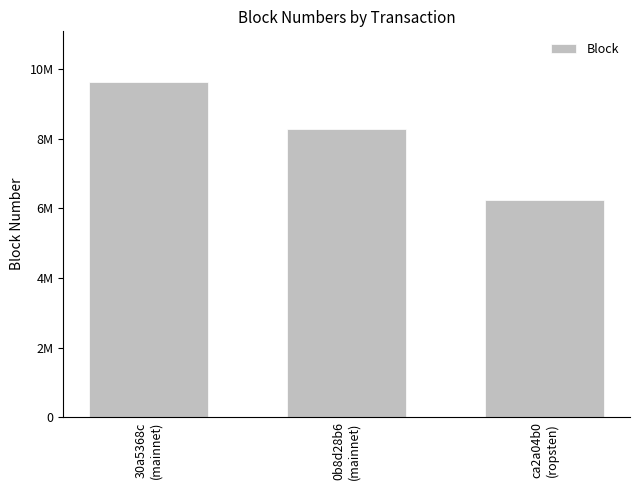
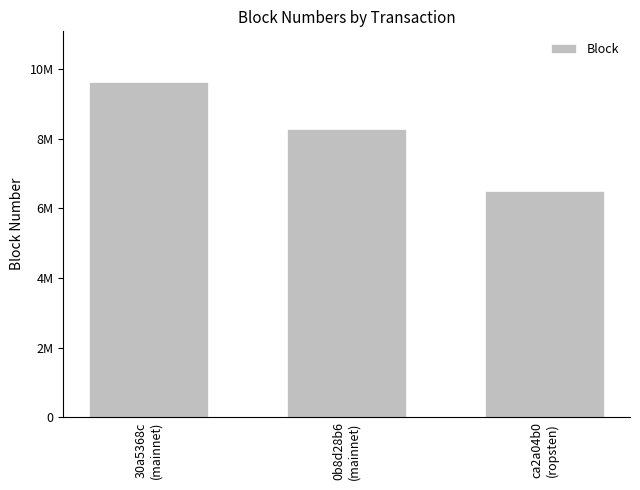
ca2a04b0 (ropsten): 6200000 -> 6500000
